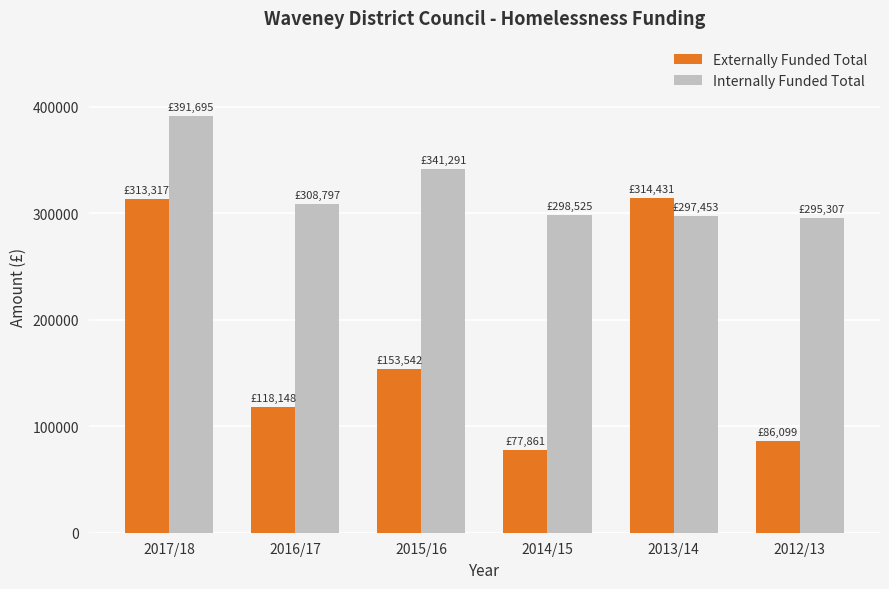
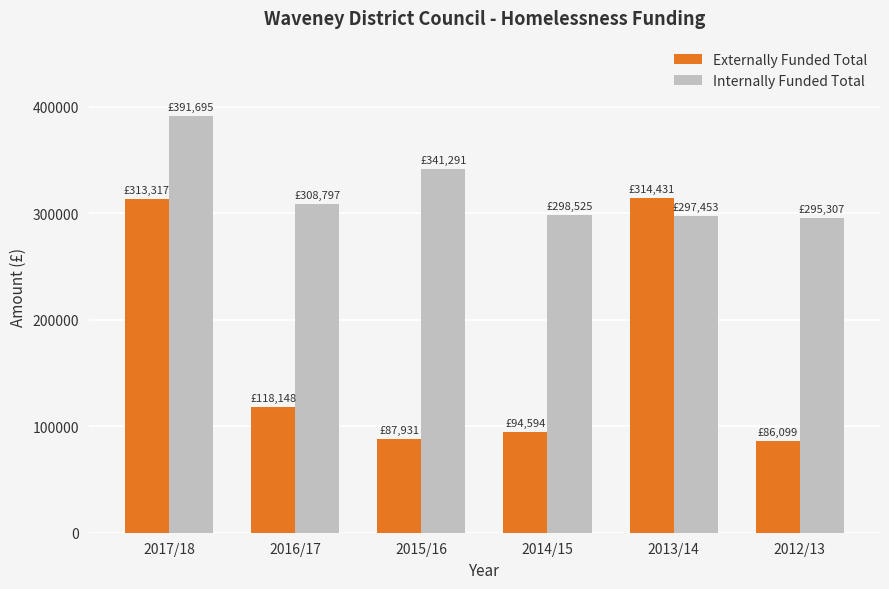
Externally Funded Total, 2015/16: £153,542 -> £87,931
Externally Funded Total, 2014/15: £77,861 -> £94,594
